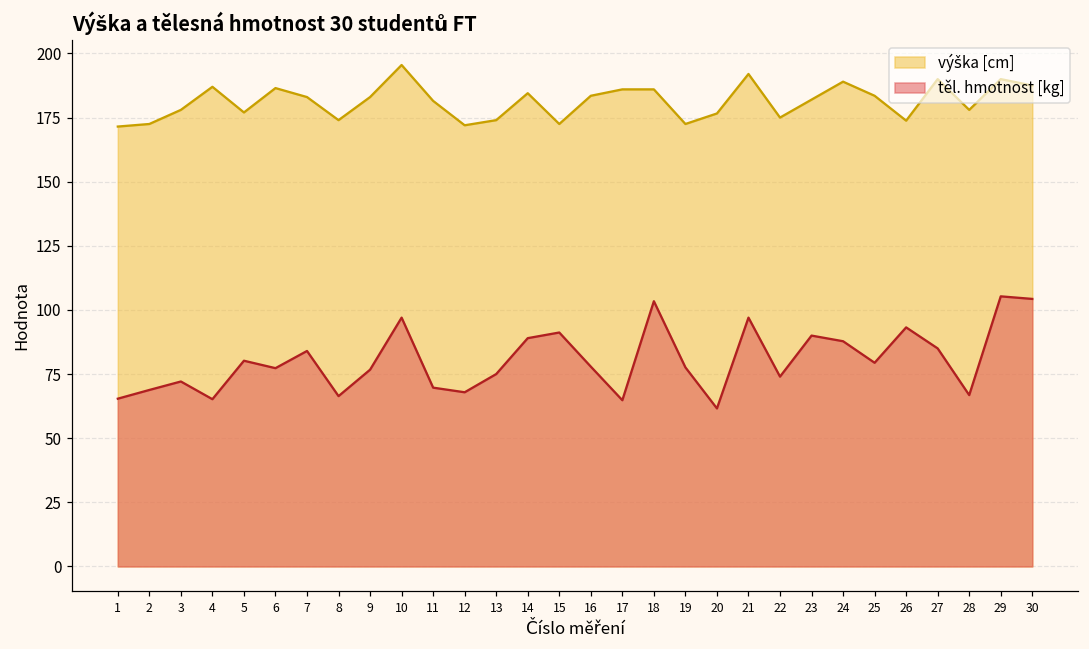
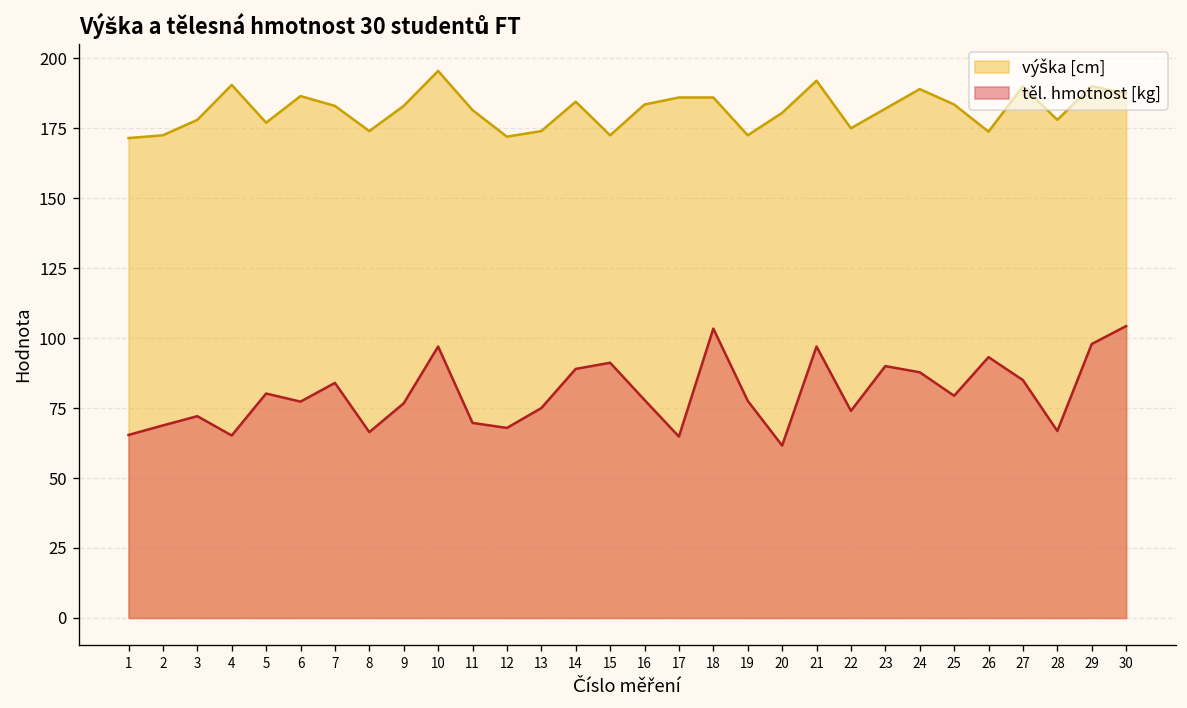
výška [cm], 4: 187 -> 191
výška [cm], 20: 177 -> 181
těl. hmotnost [kg], 29: 105 -> 98
